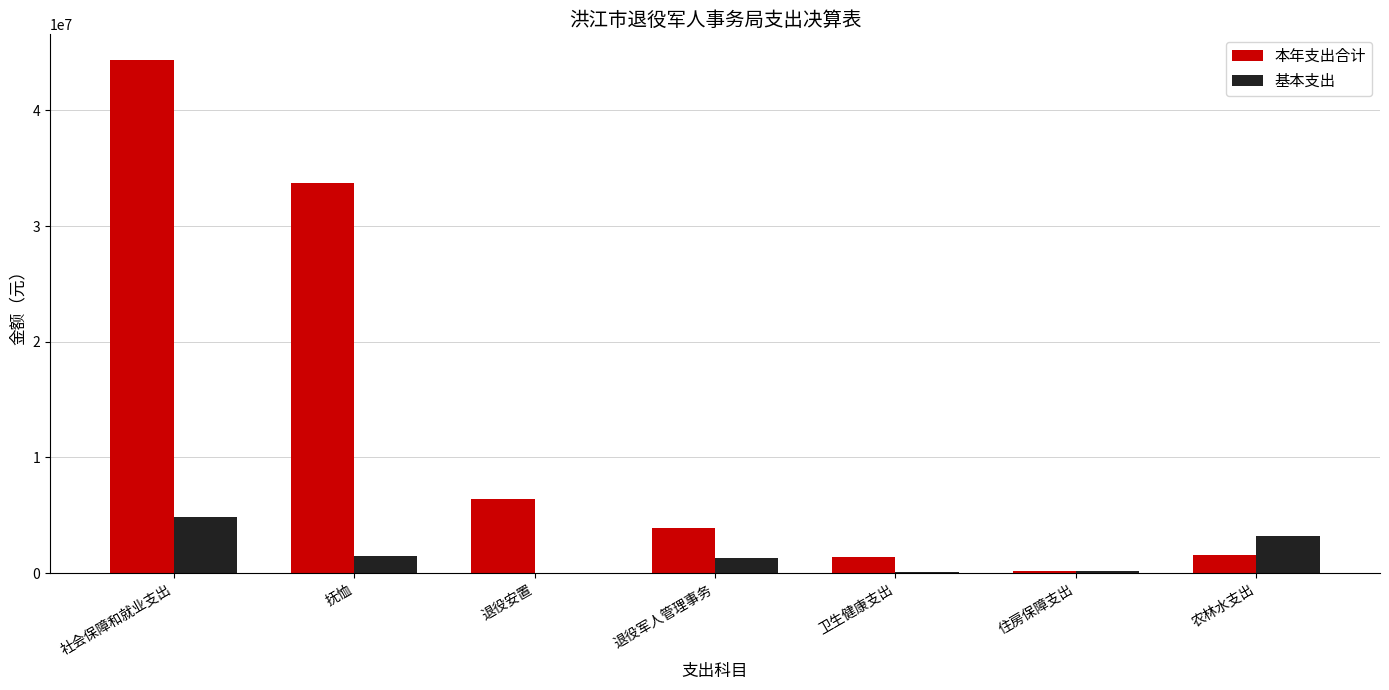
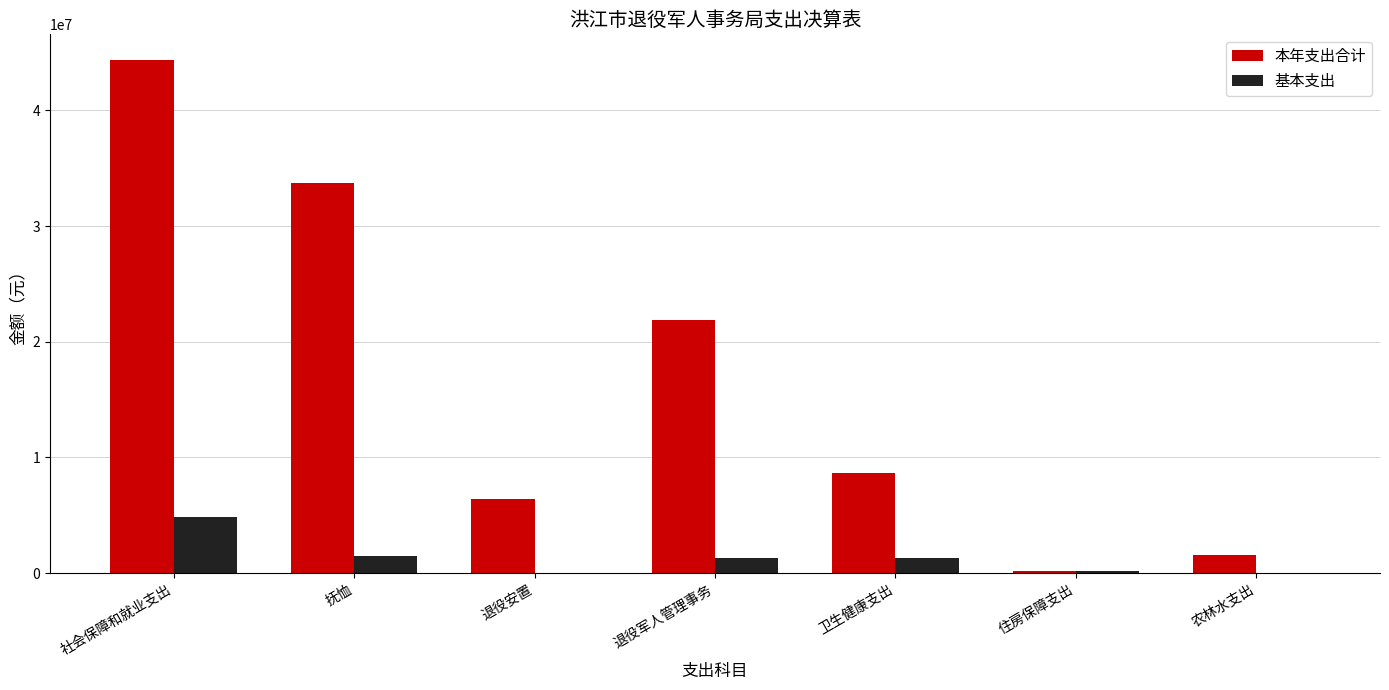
本年支出合计, 退役军人管理事务: 3900000 -> 21900000
本年支出合计, 卫生健康支出: 1400000 -> 8600000
基本支出, 卫生健康支出: 100000 -> 1300000
基本支出, 农林水支出: 3300000 -> 0
